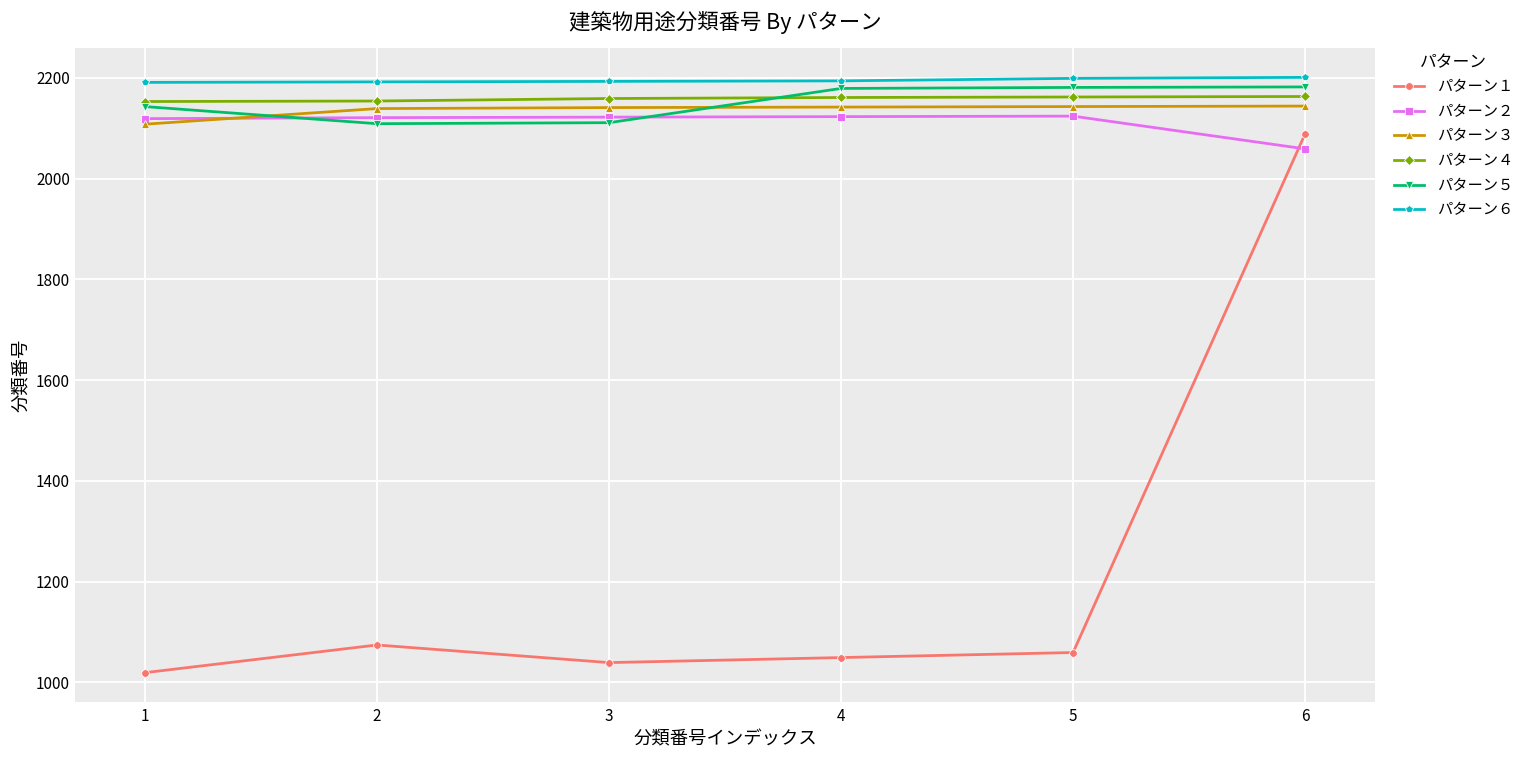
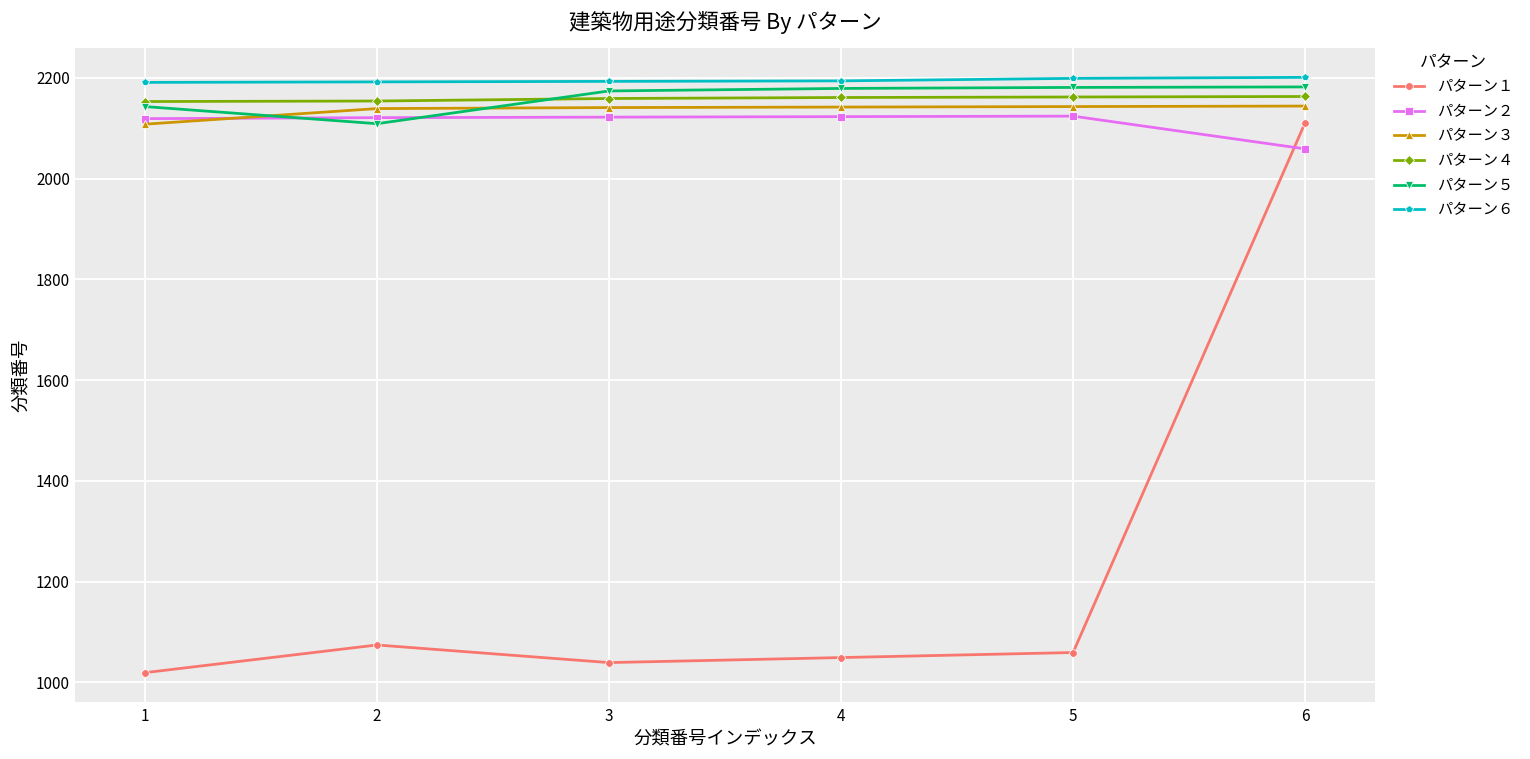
パターン５, 3: 2110 -> 2170
パターン１, 6: 2090 -> 2110
